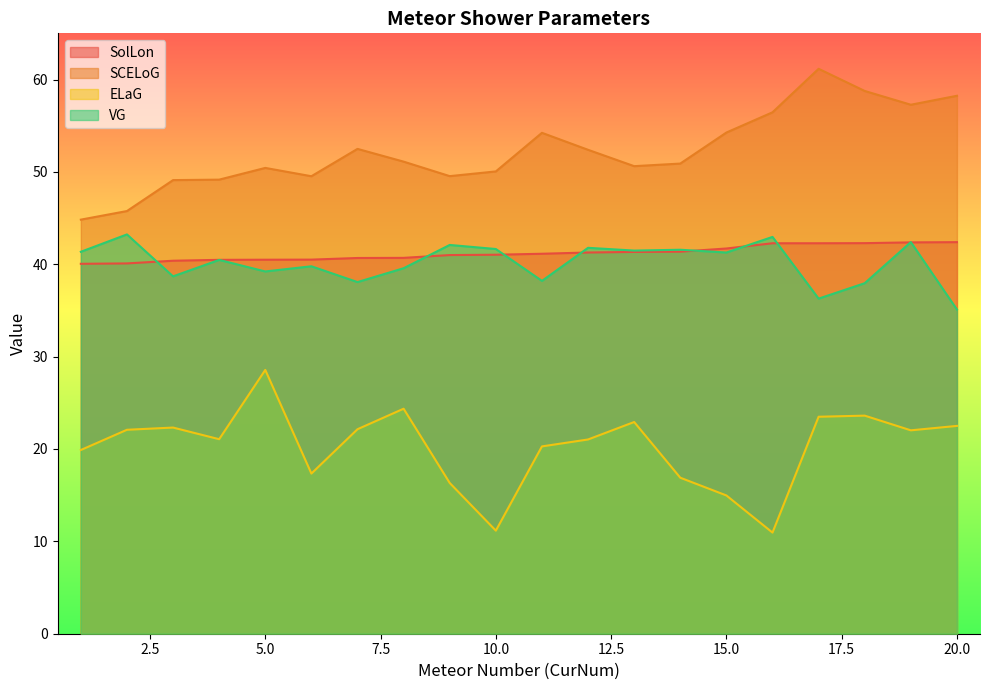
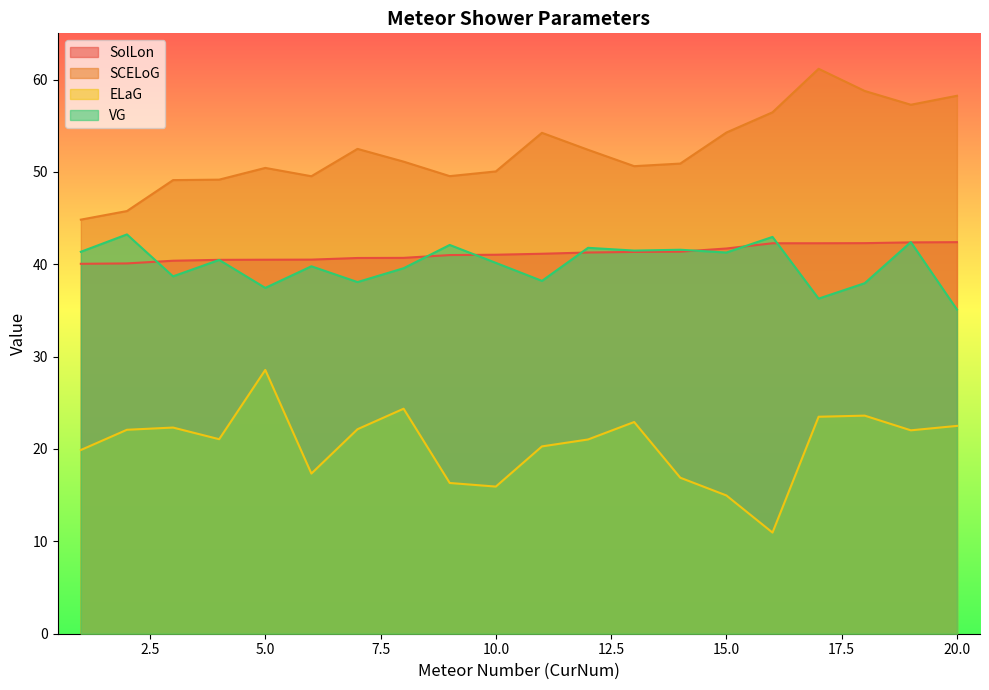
VG, 5.0: 39 -> 37
ELaG, 10.0: 11 -> 16
VG, 10.0: 42 -> 40
